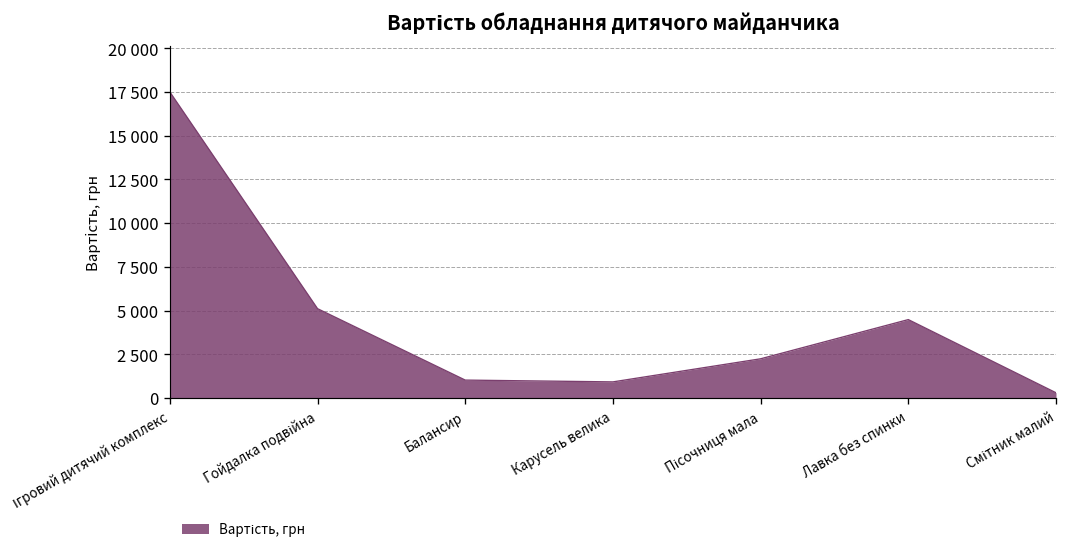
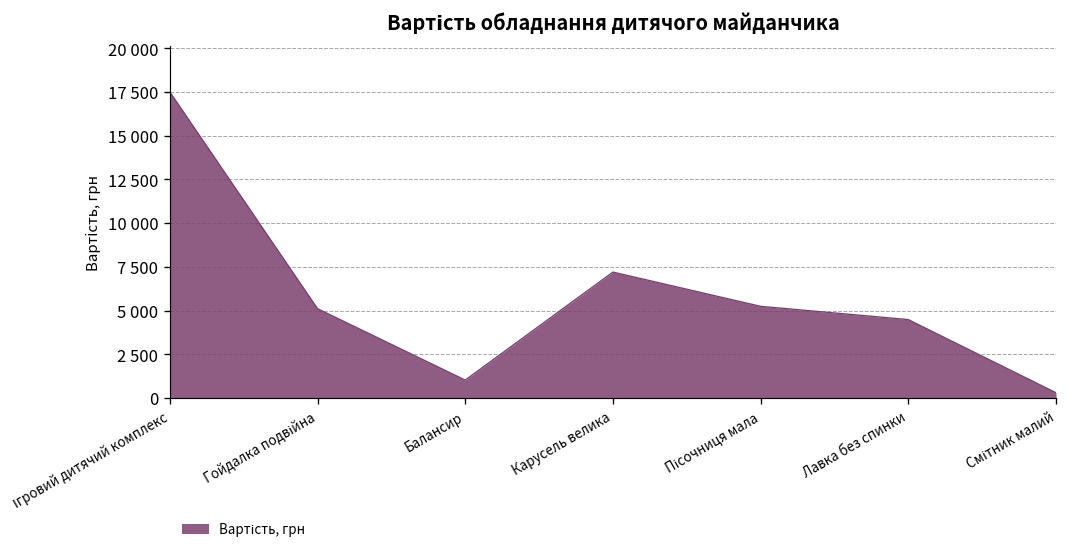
Карусель велика: 900 -> 7200
Пісочниця мала: 2200 -> 5200
